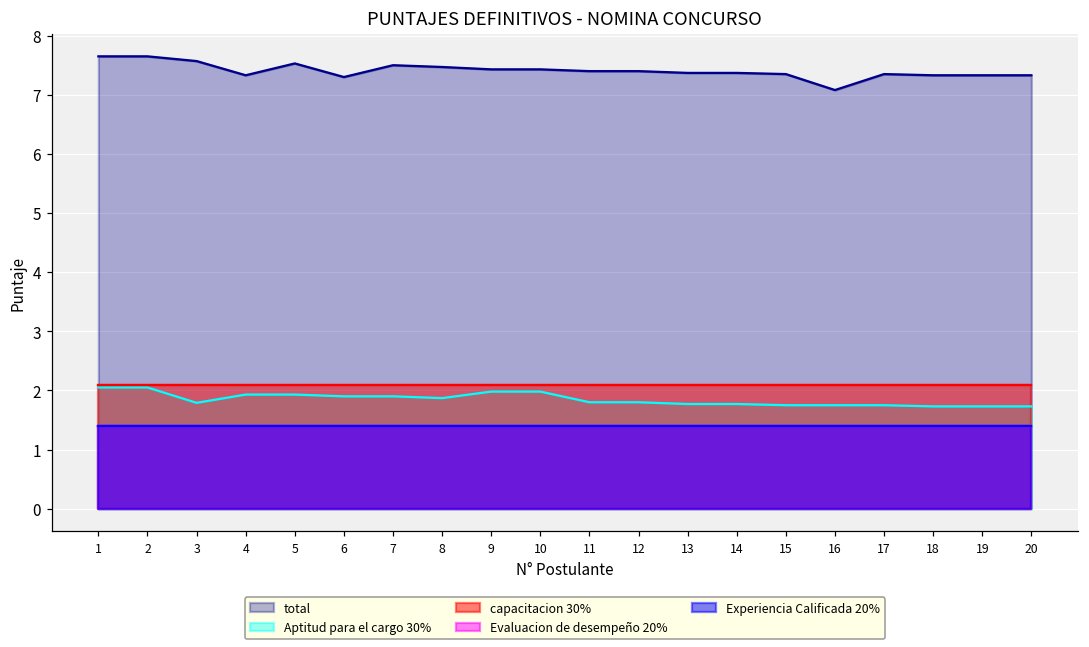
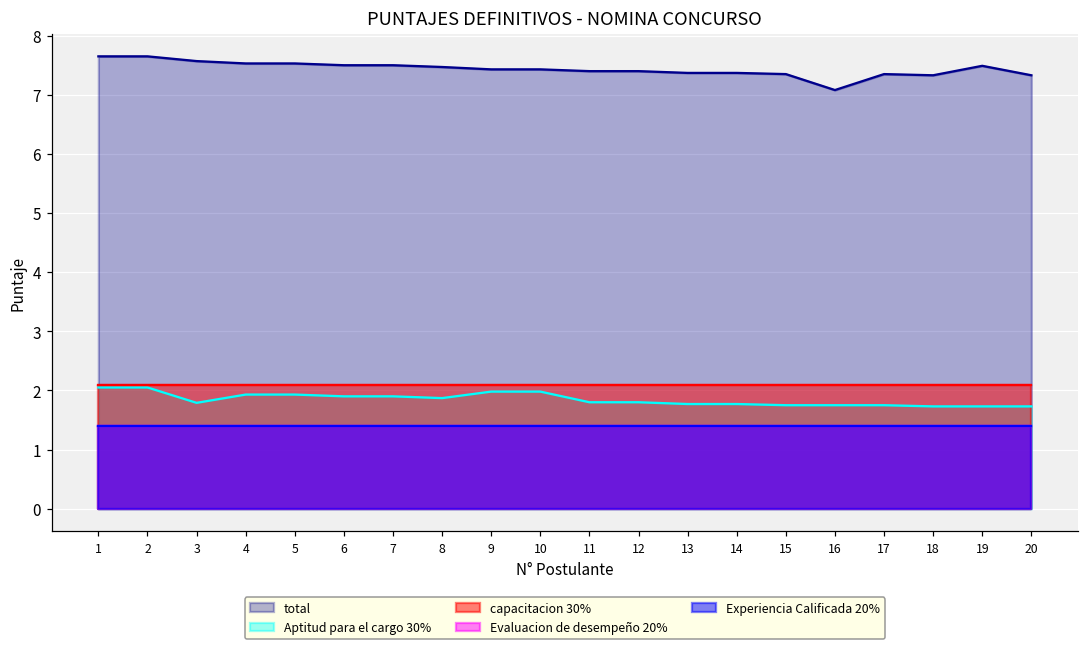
total, 4: 7.3 -> 7.5
total, 6: 7.3 -> 7.5
total, 19: 7.3 -> 7.5
